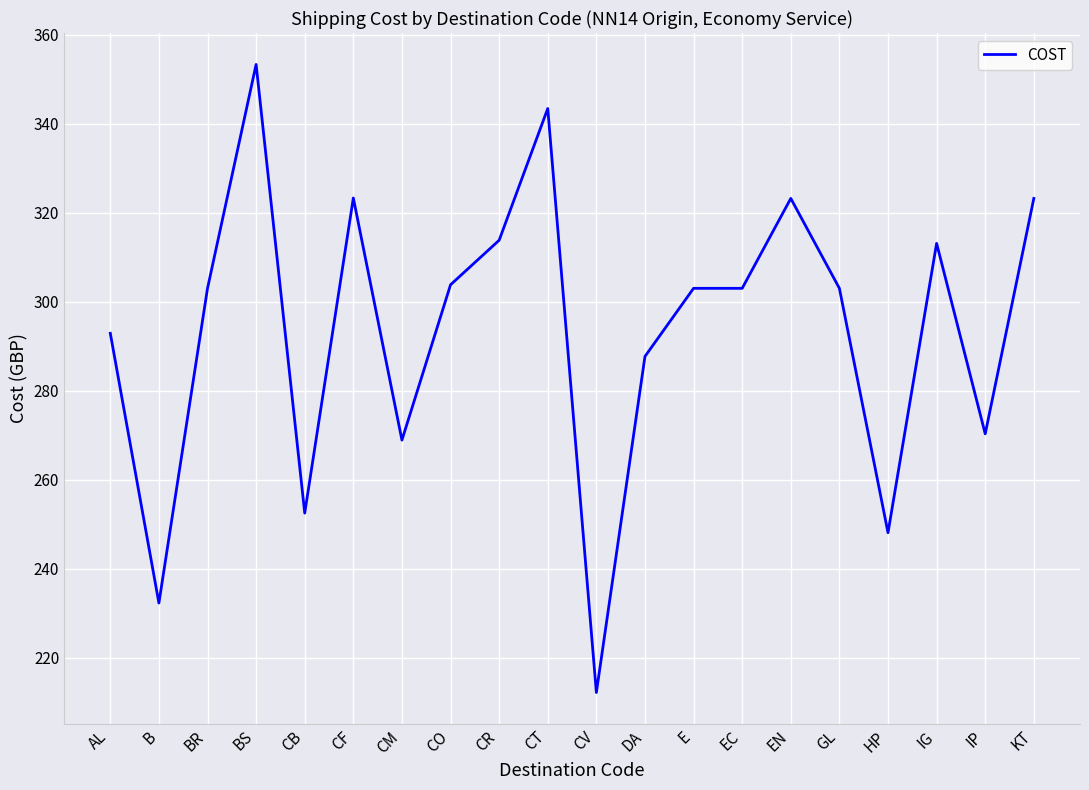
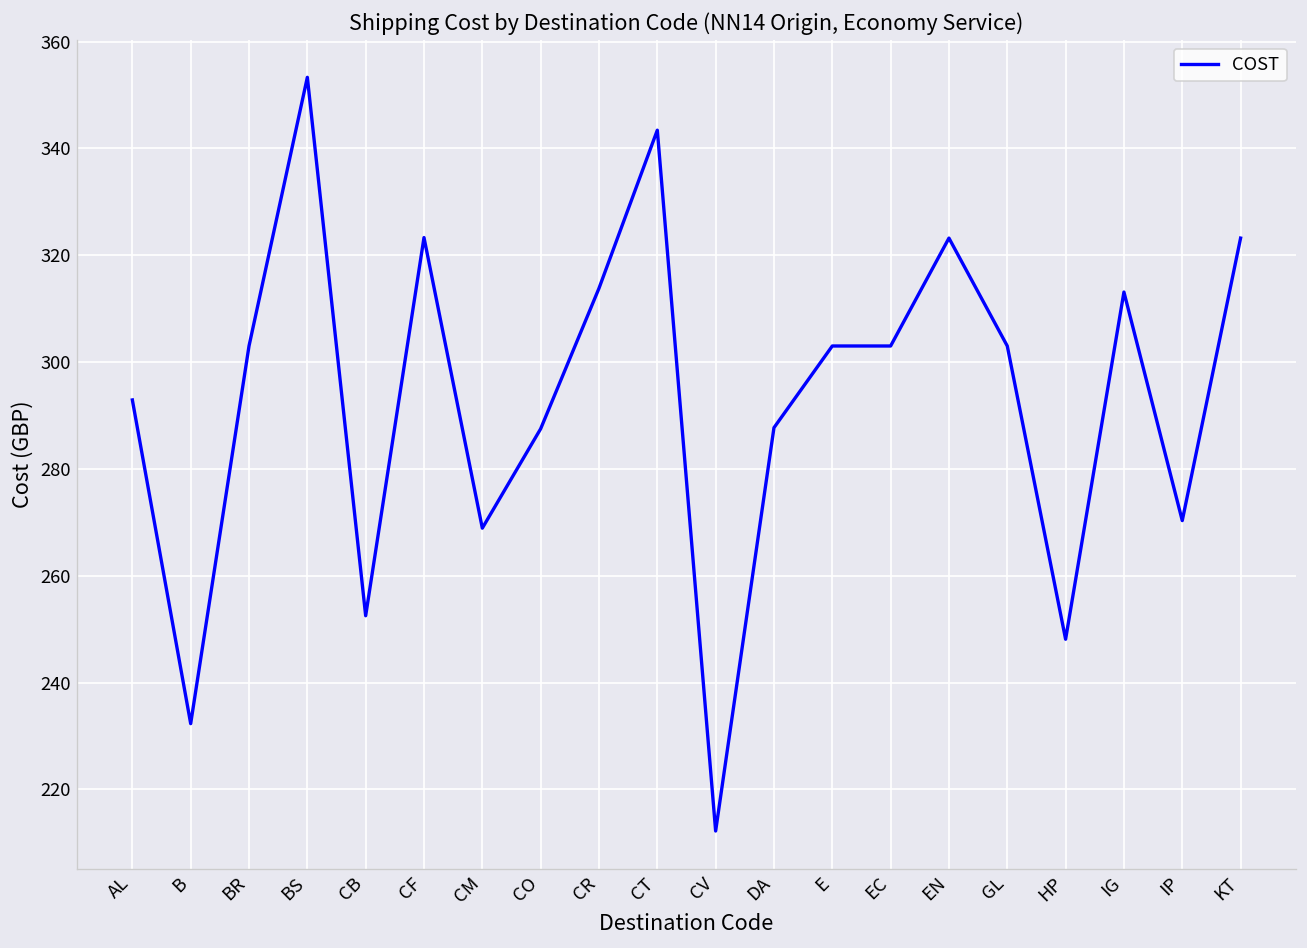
CO: 304 -> 288
